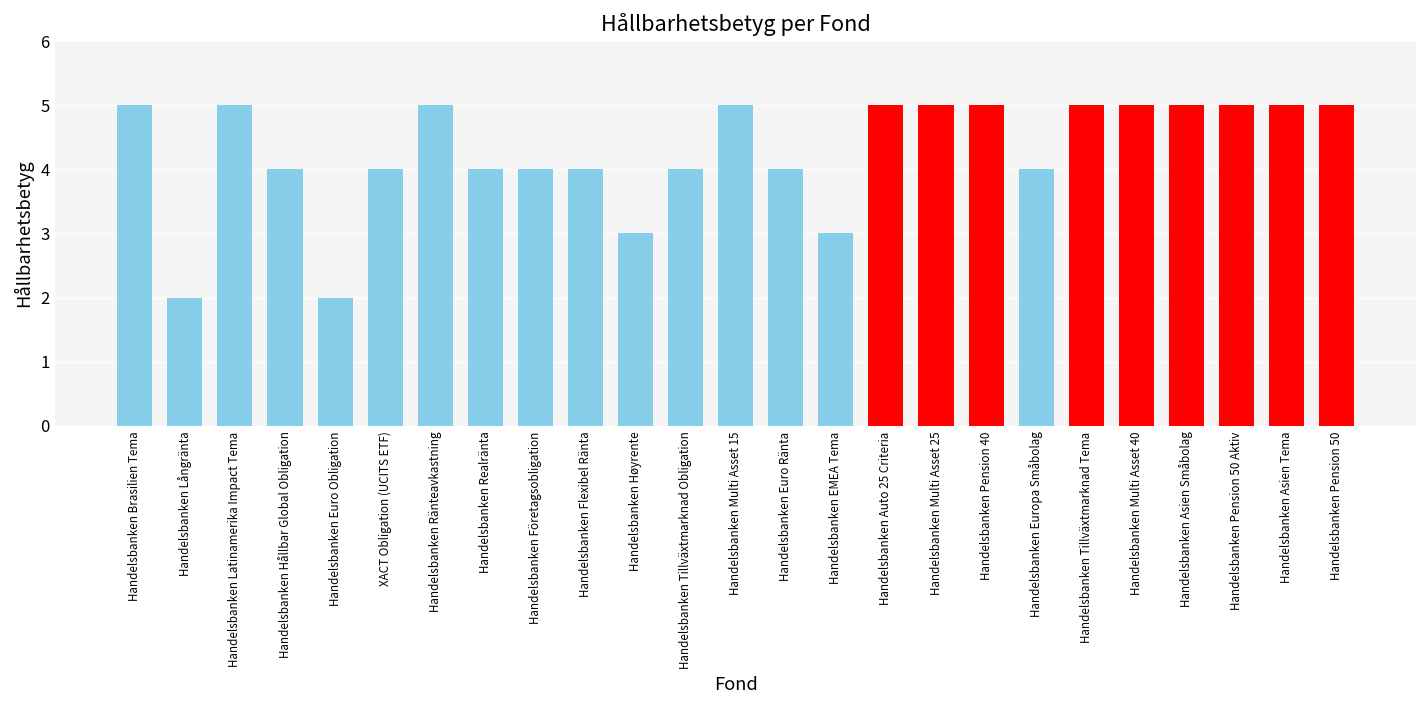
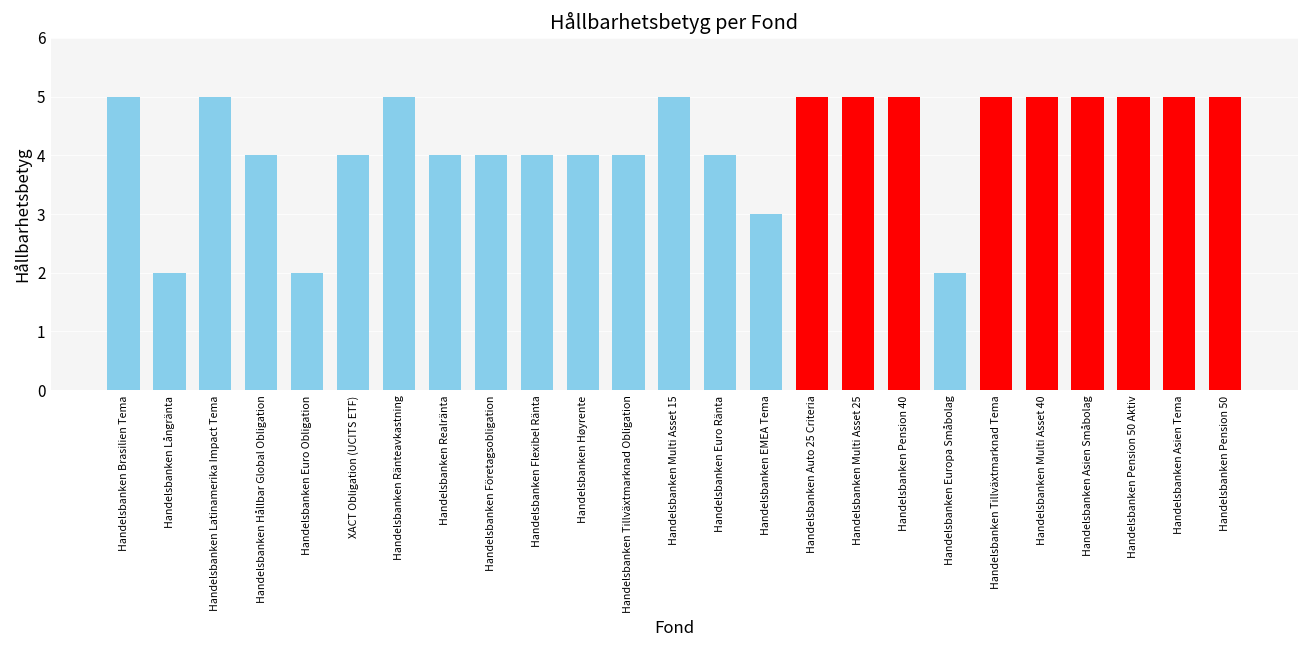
Handelsbanken Høyrente: 3 -> 4
Handelsbanken Europa Småbolag: 4 -> 2
